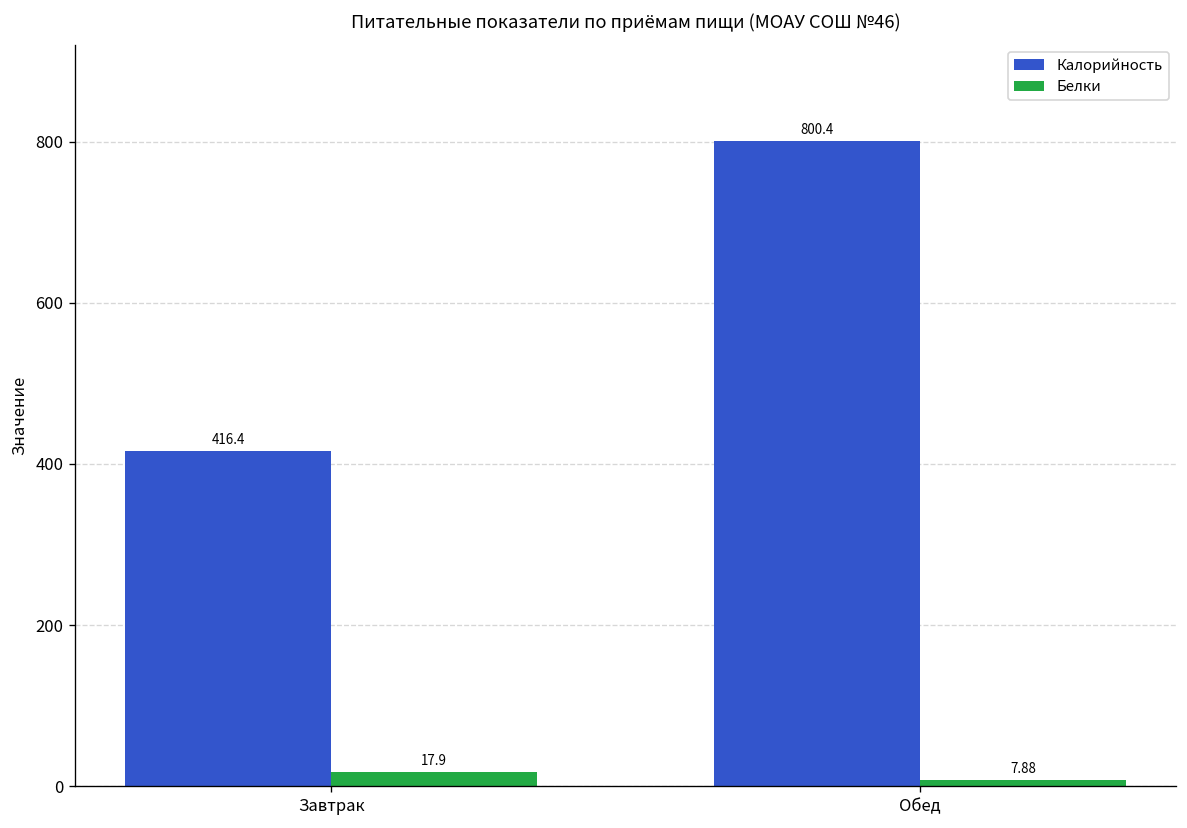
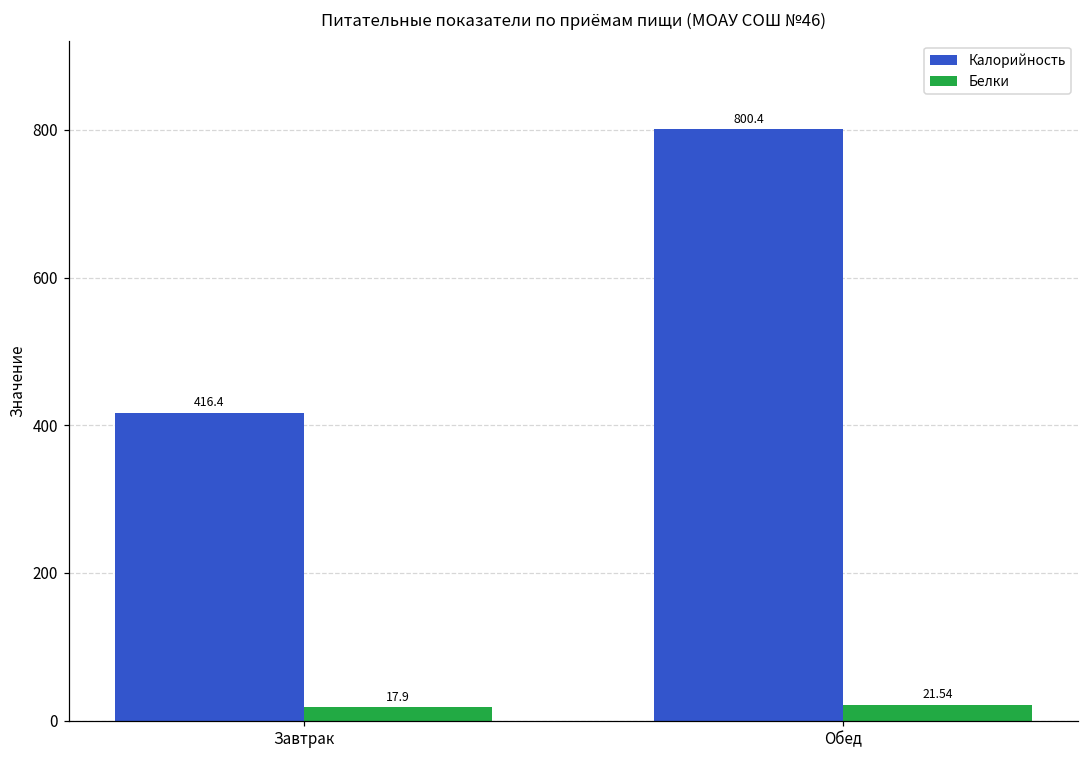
Белки, Обед: 7.88 -> 21.54
